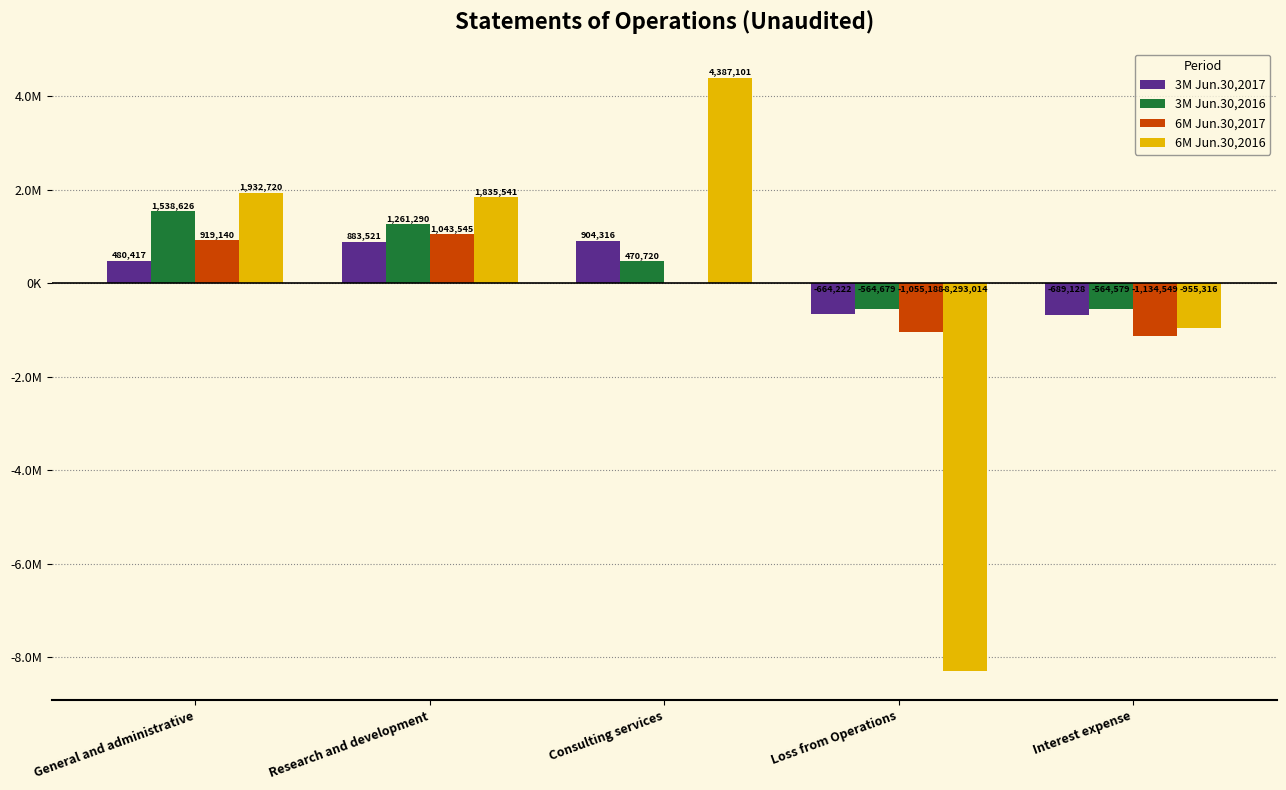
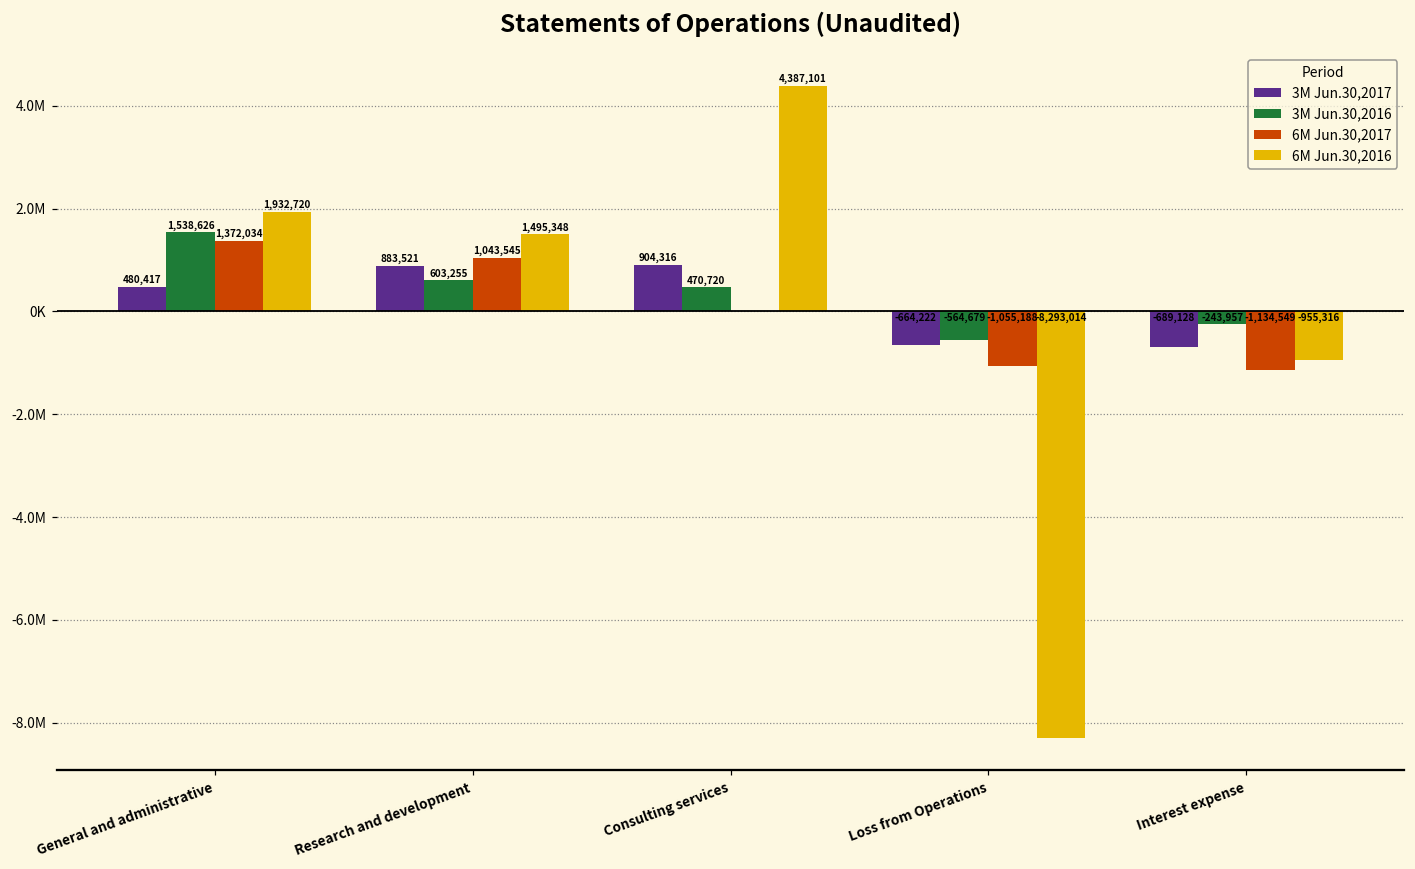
6M Jun.30,2017, General and administrative: 919,140 -> 1,372,034
3M Jun.30,2016, Research and development: 1,261,290 -> 603,255
6M Jun.30,2016, Research and development: 1,835,541 -> 1,495,348
3M Jun.30,2016, Interest expense: -564,579 -> -243,957
